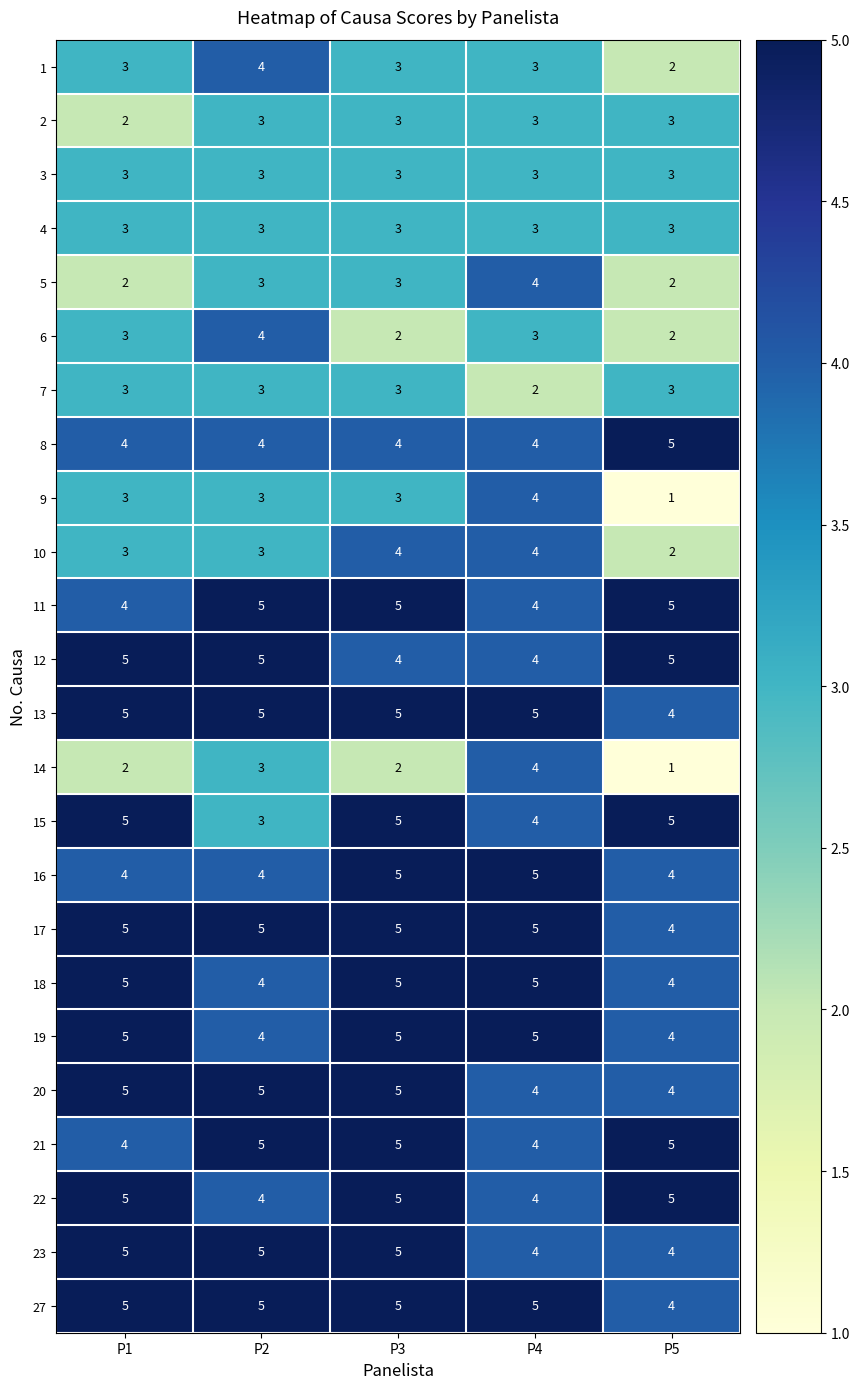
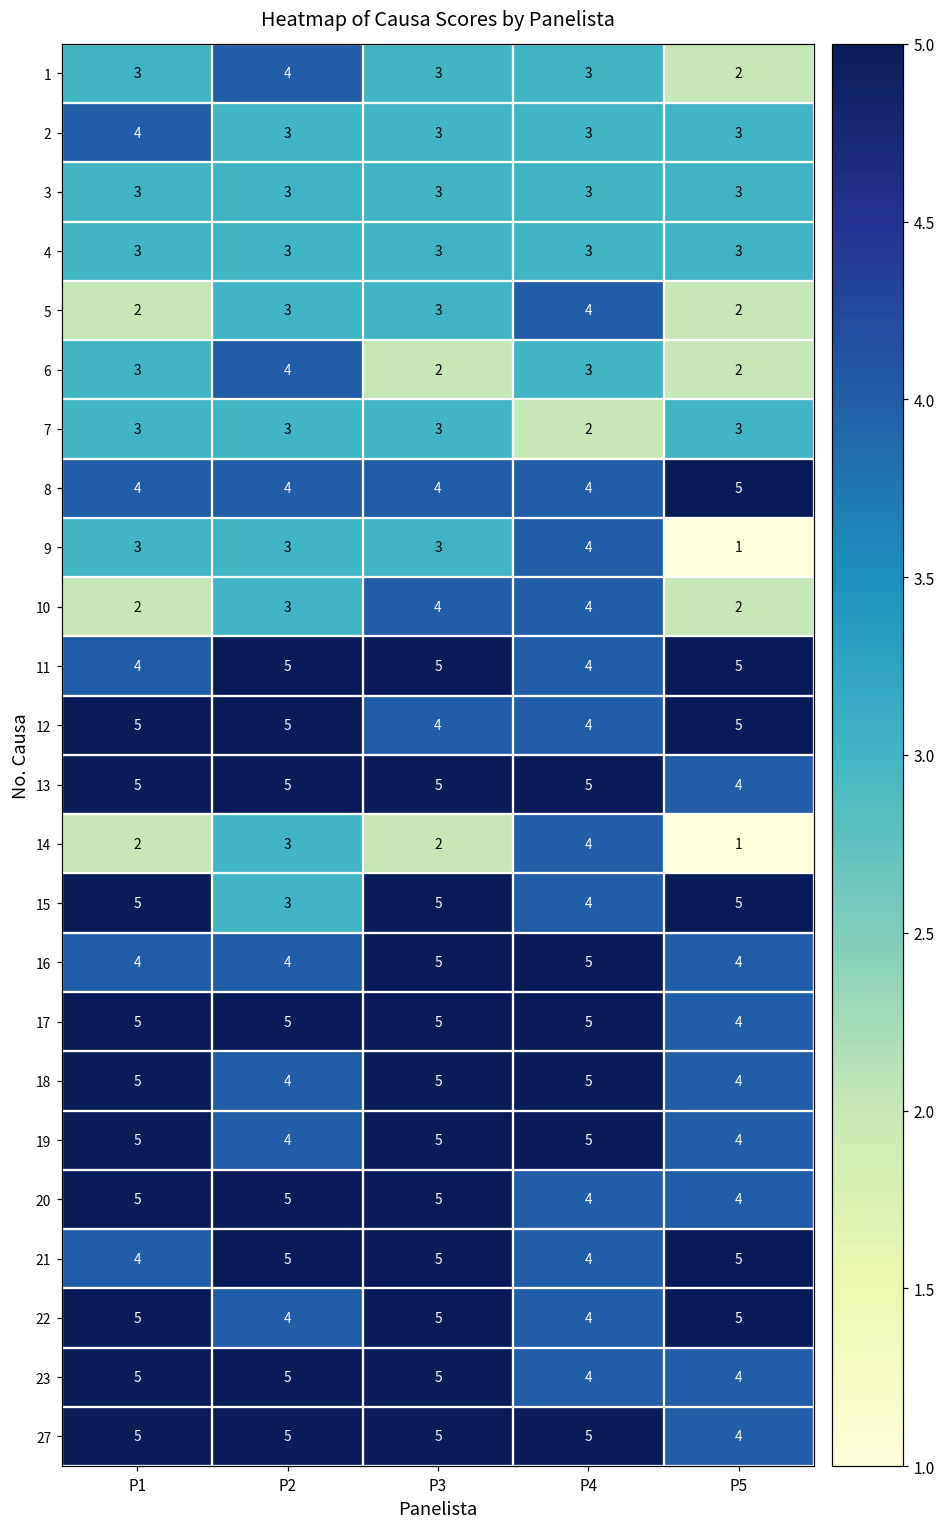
2, P1: 2 -> 4
10, P1: 3 -> 2
